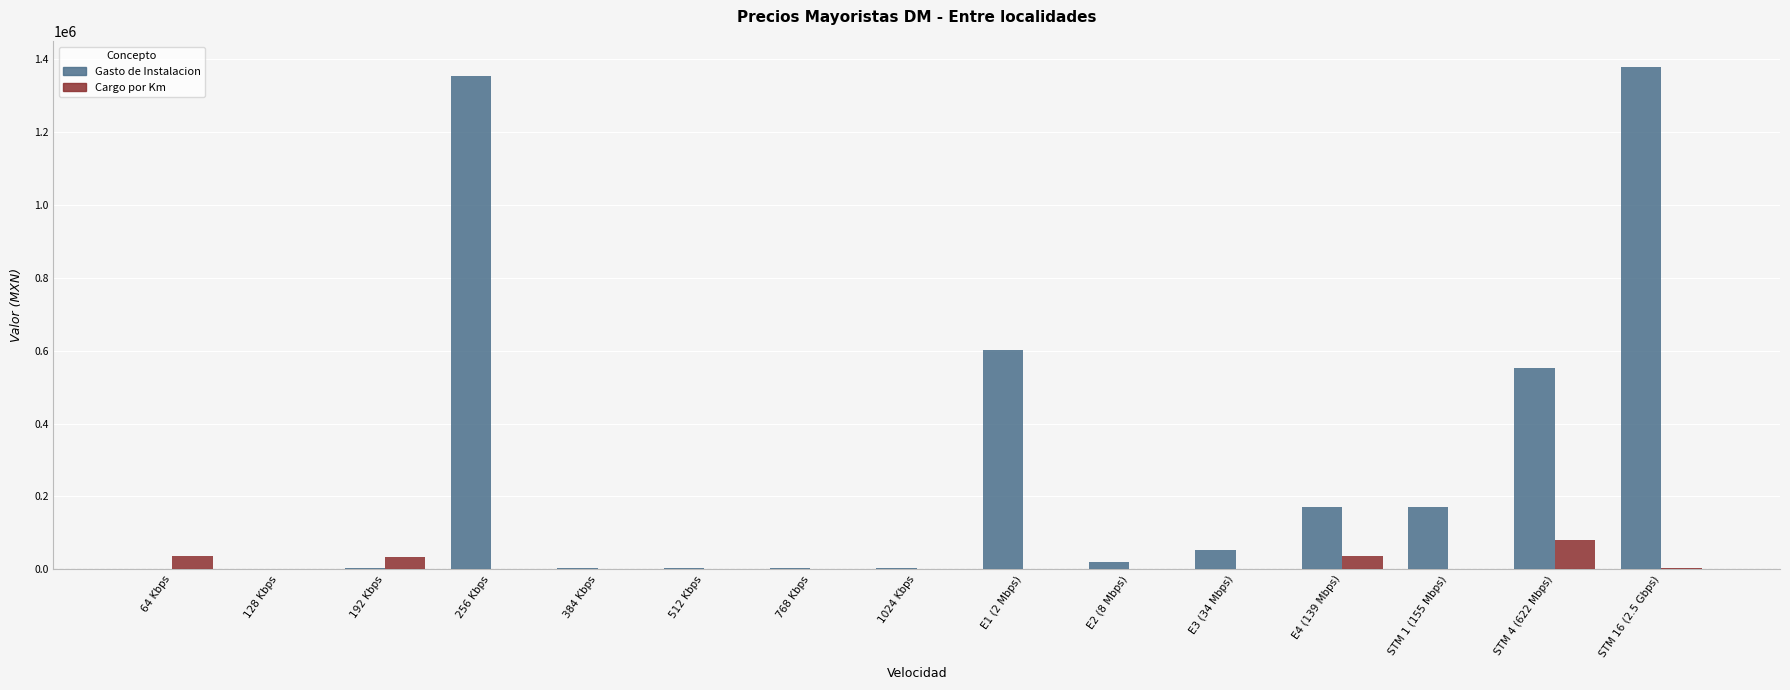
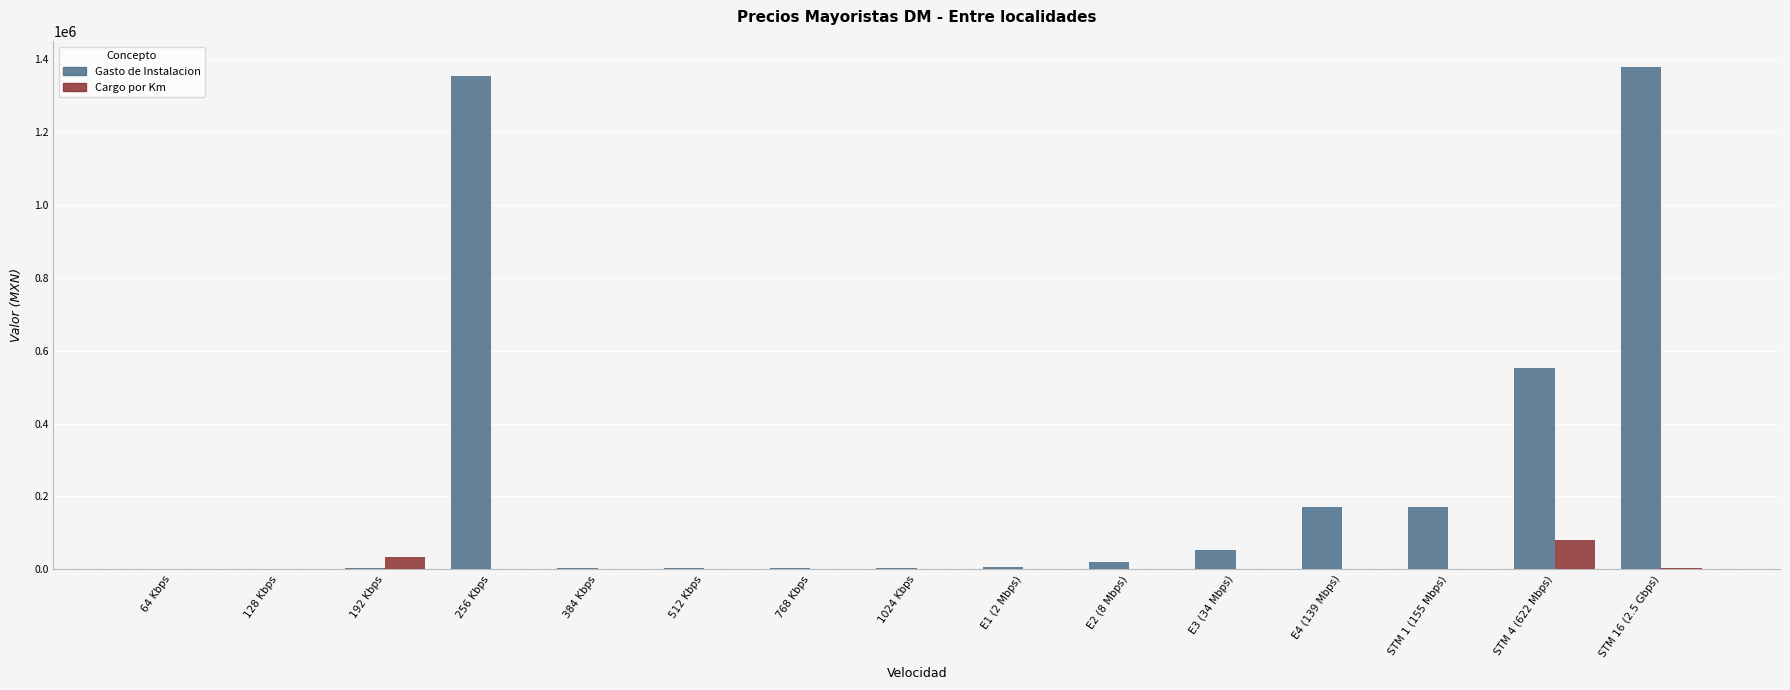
Cargo por Km, 64 Kbps: 40000 -> 0
Gasto de Instalacion, E1 (2 Mbps): 600000 -> 10000
Cargo por Km, E4 (139 Mbps): 40000 -> 0
